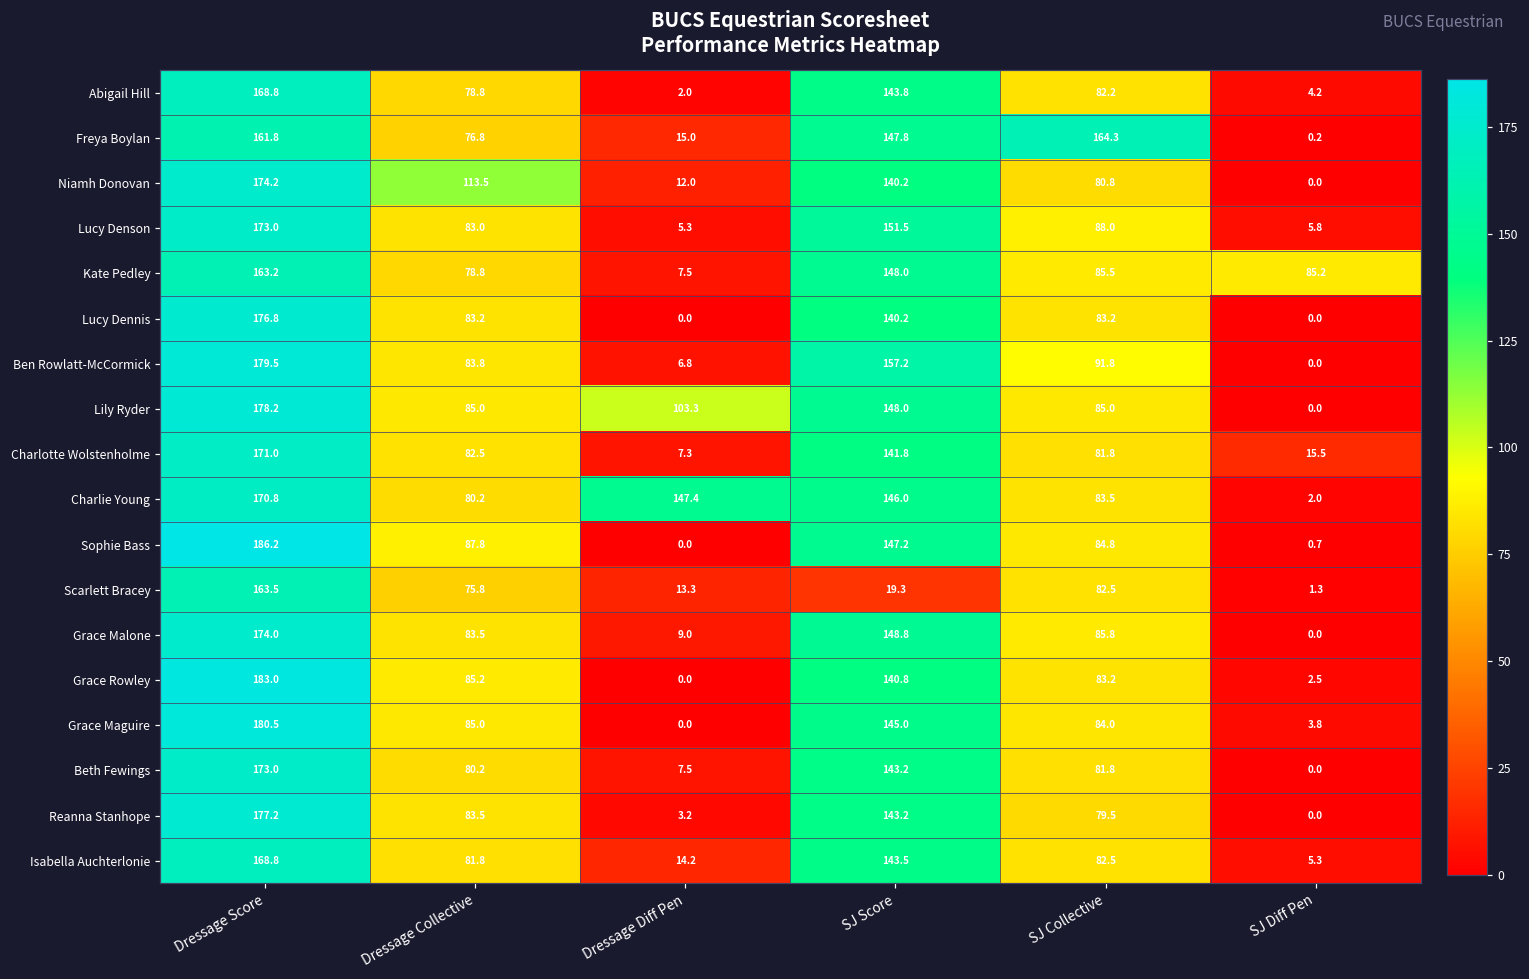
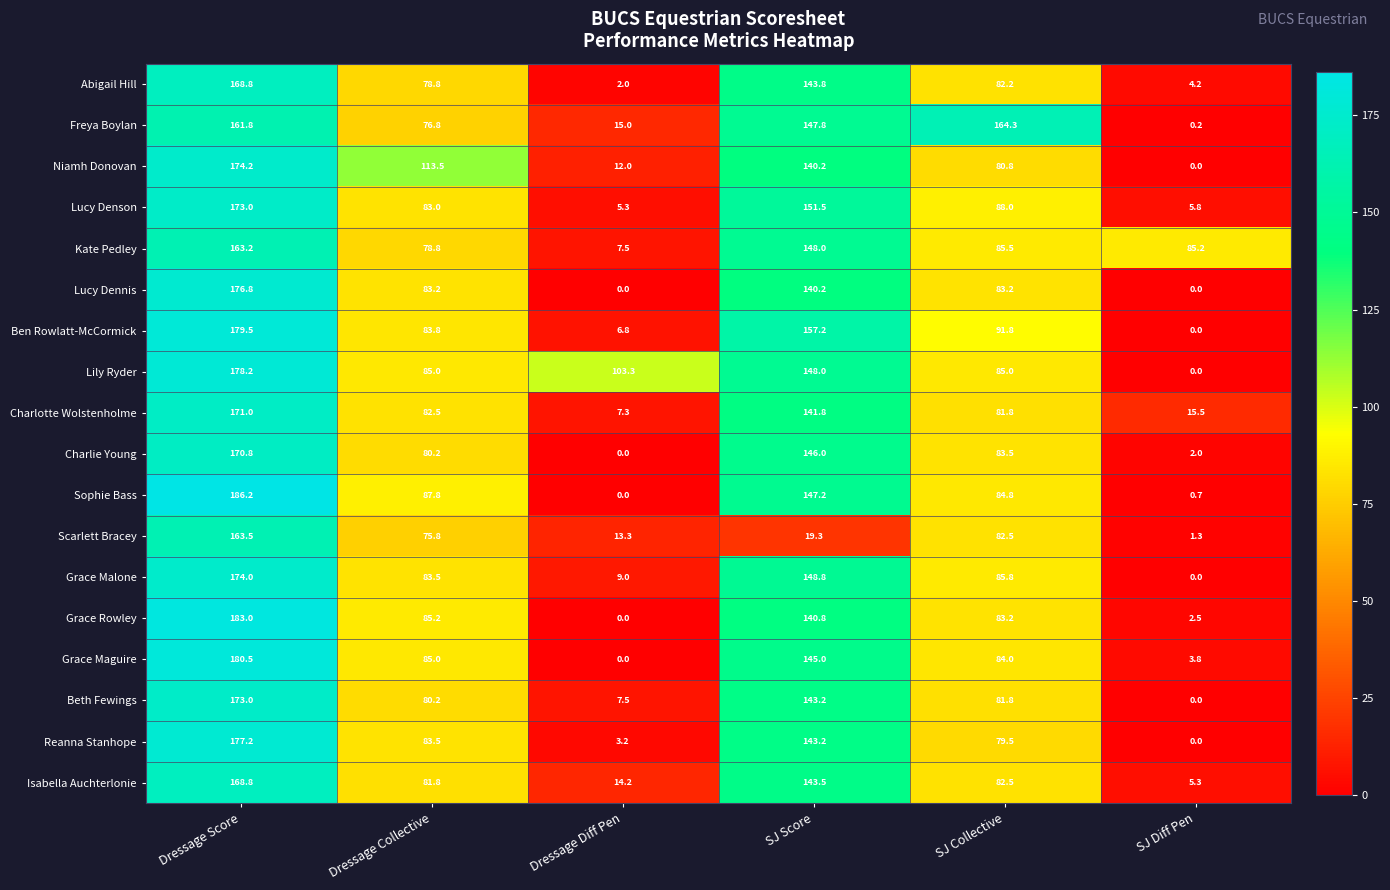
Charlie Young, Dressage Diff Pen: 147.4 -> 0.0
